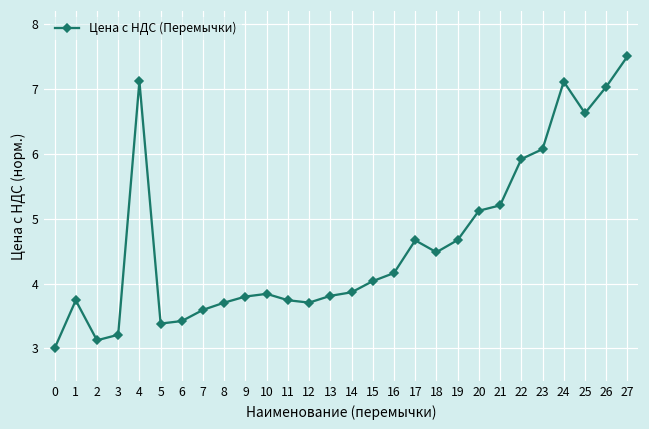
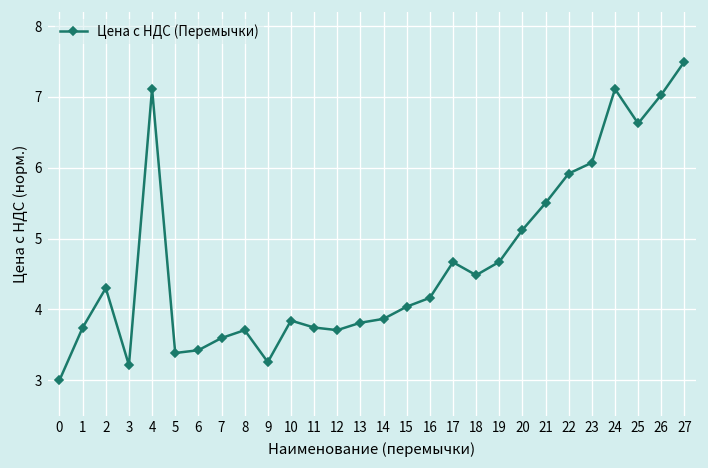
2: 3.1 -> 4.3
9: 3.8 -> 3.3
21: 5.2 -> 5.5
